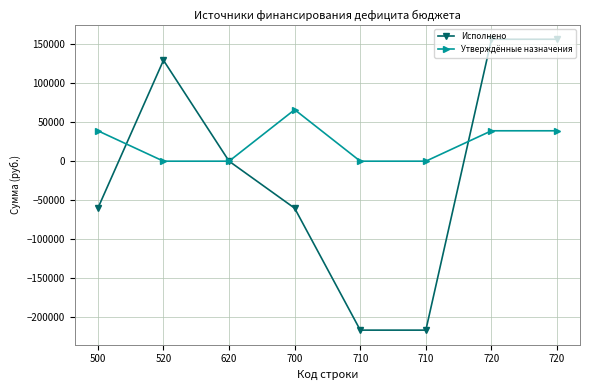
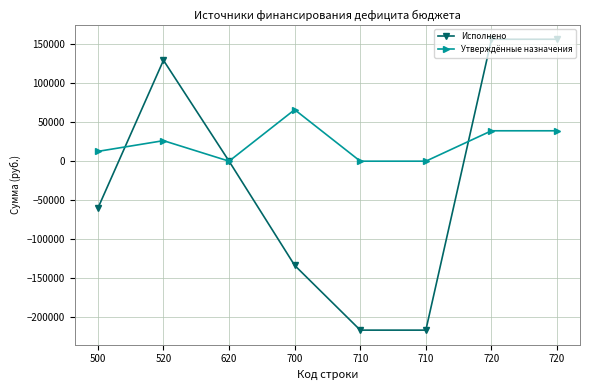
Утверждённые назначения, 500: 40000 -> 10000
Утверждённые назначения, 520: 0 -> 30000
Исполнено, 700: -60000 -> -130000
